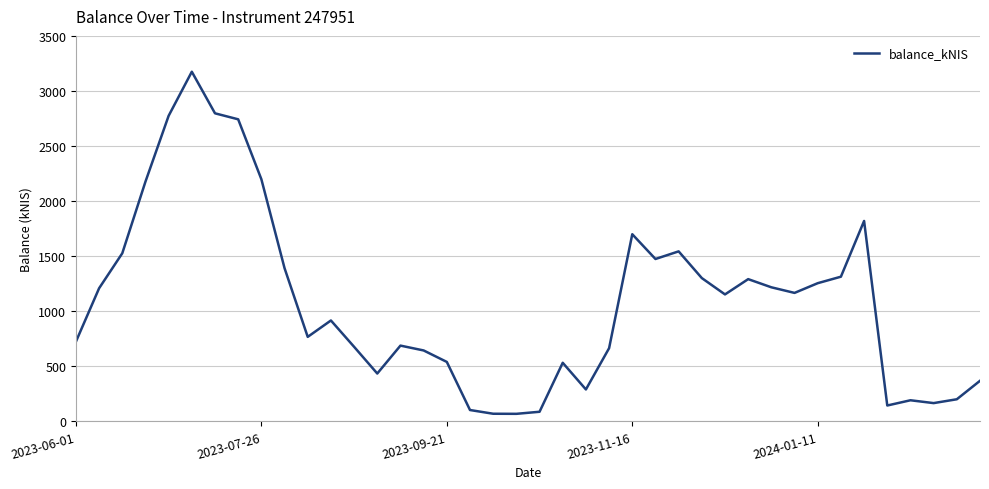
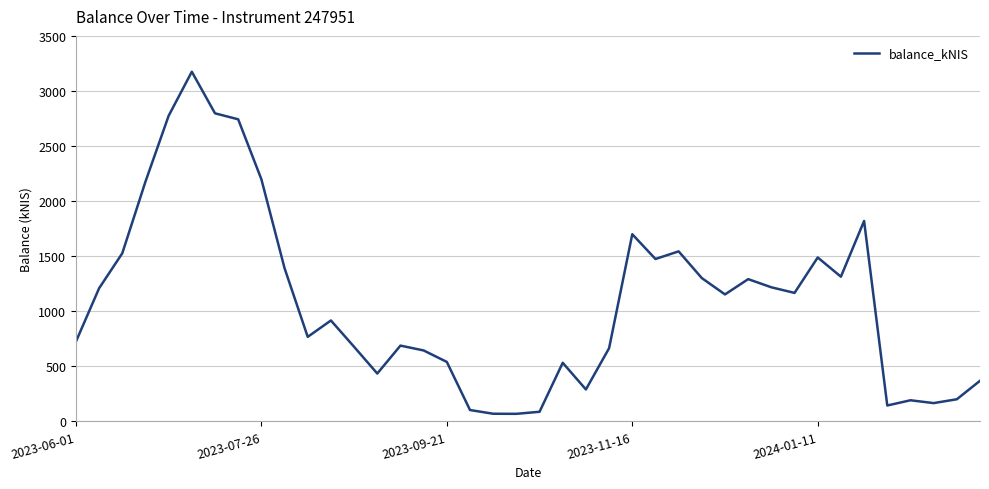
2024-01-11: 1250 -> 1490
